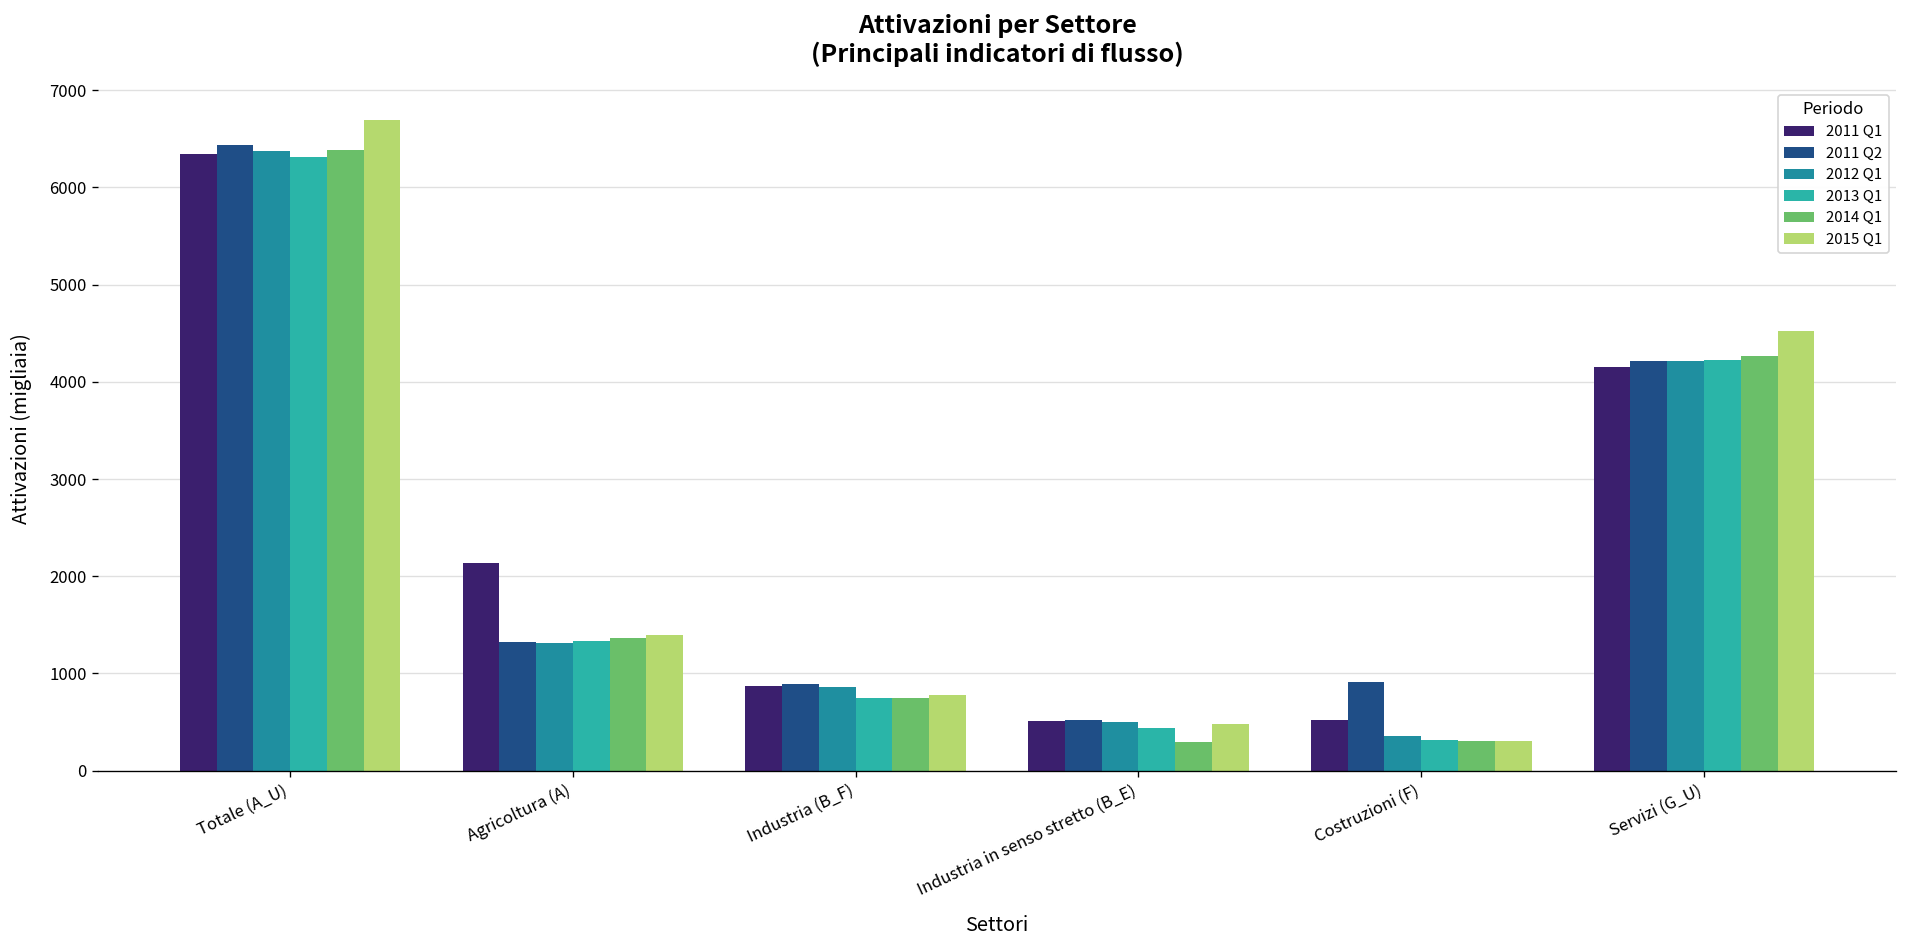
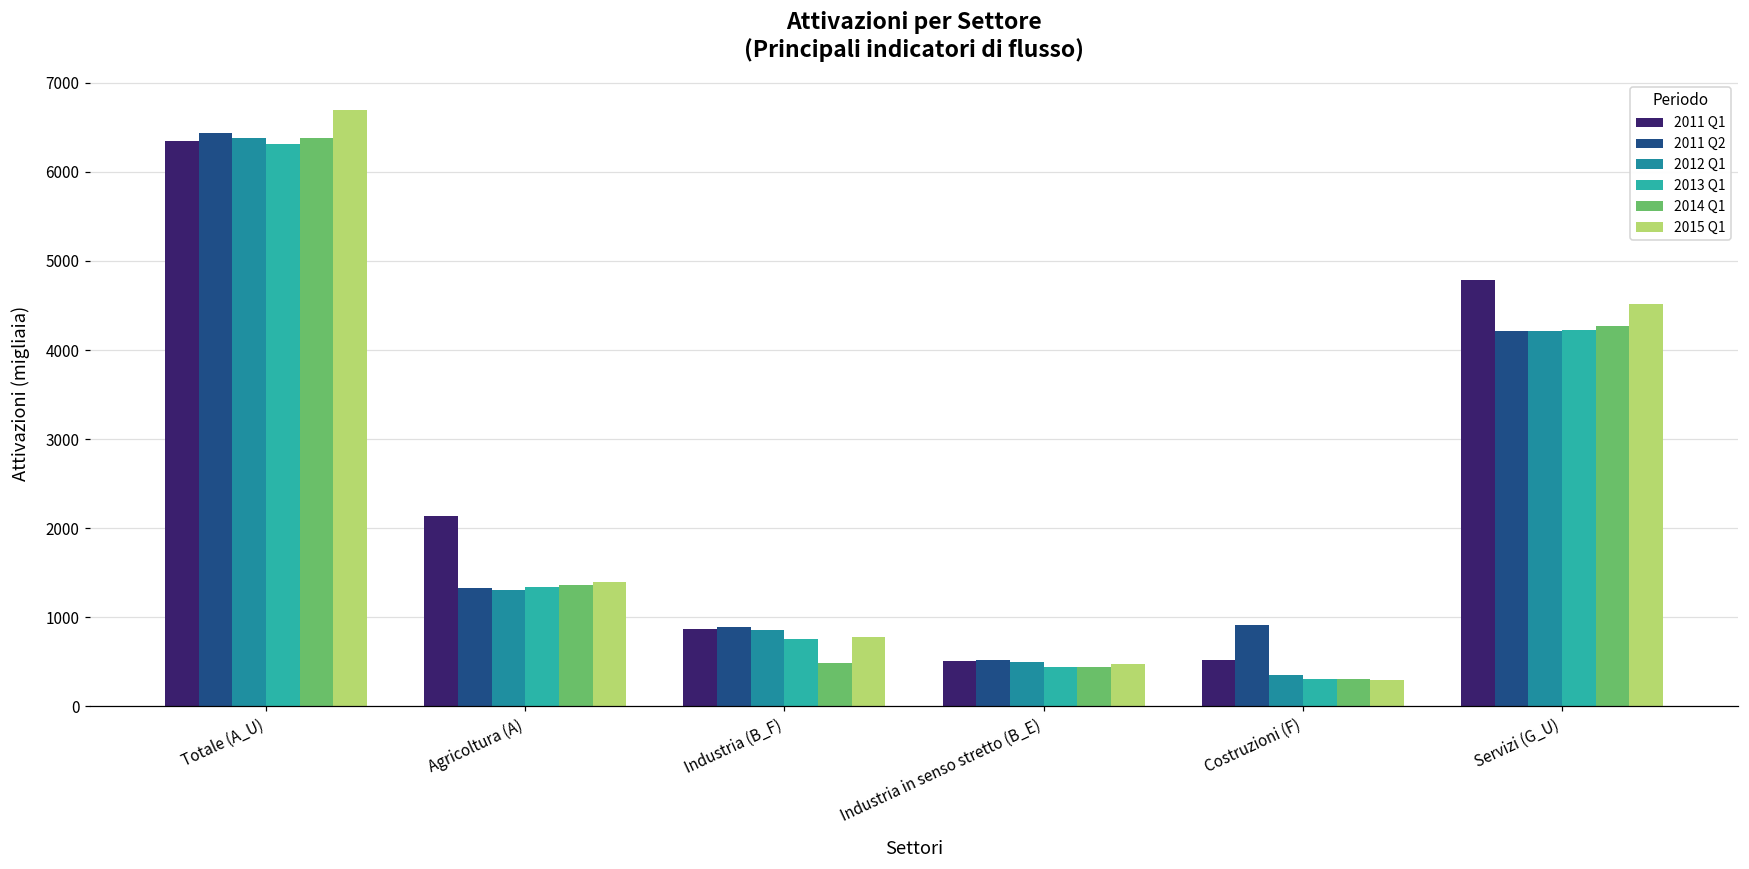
2014 Q1, Industria (B_F): 700 -> 500
2014 Q1, Industria in senso stretto (B_E): 300 -> 400
2011 Q1, Servizi (G_U): 4100 -> 4800
